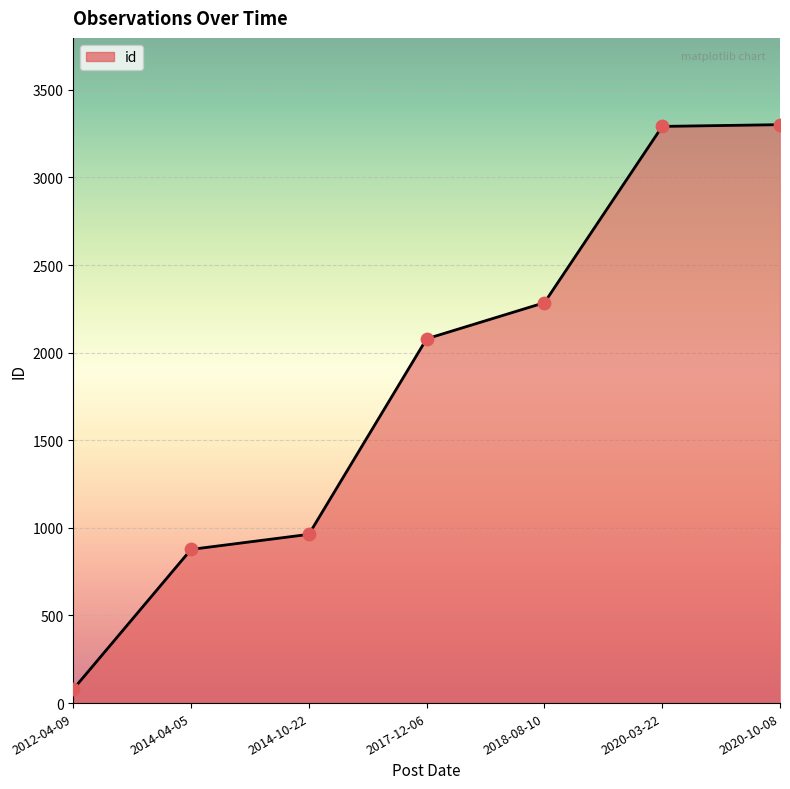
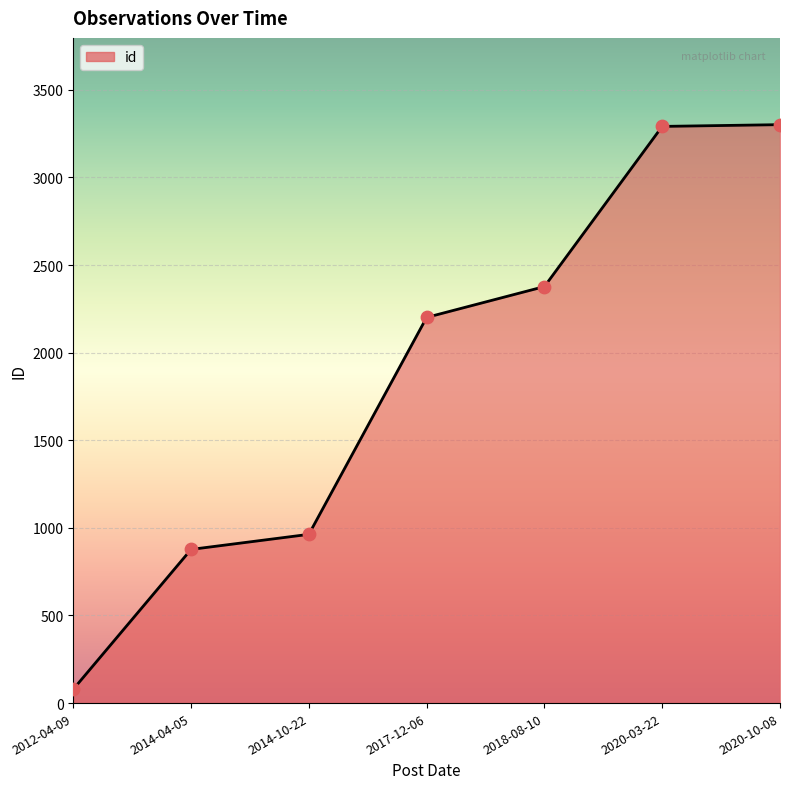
2017-12-06: 2080 -> 2200
2018-08-10: 2290 -> 2380
